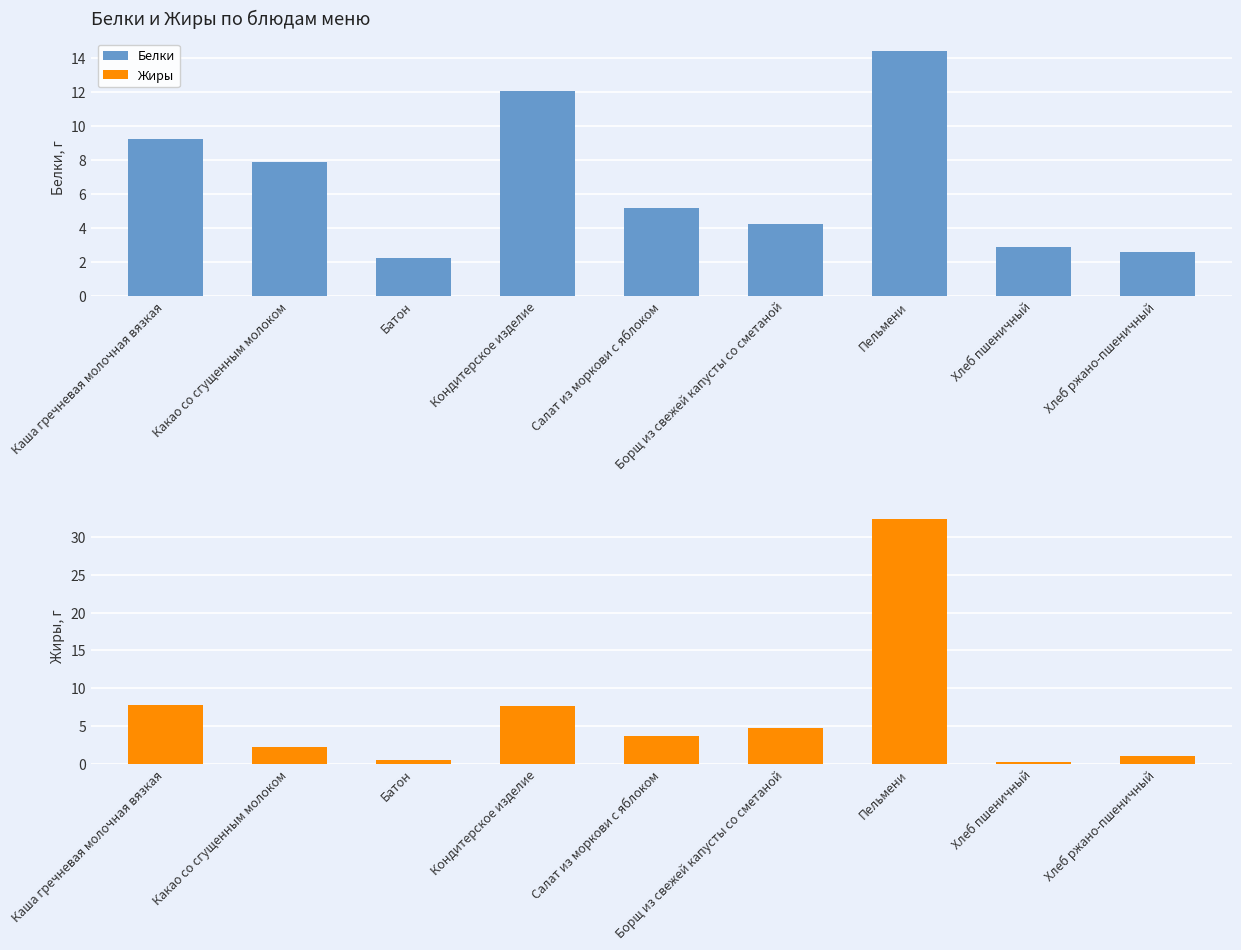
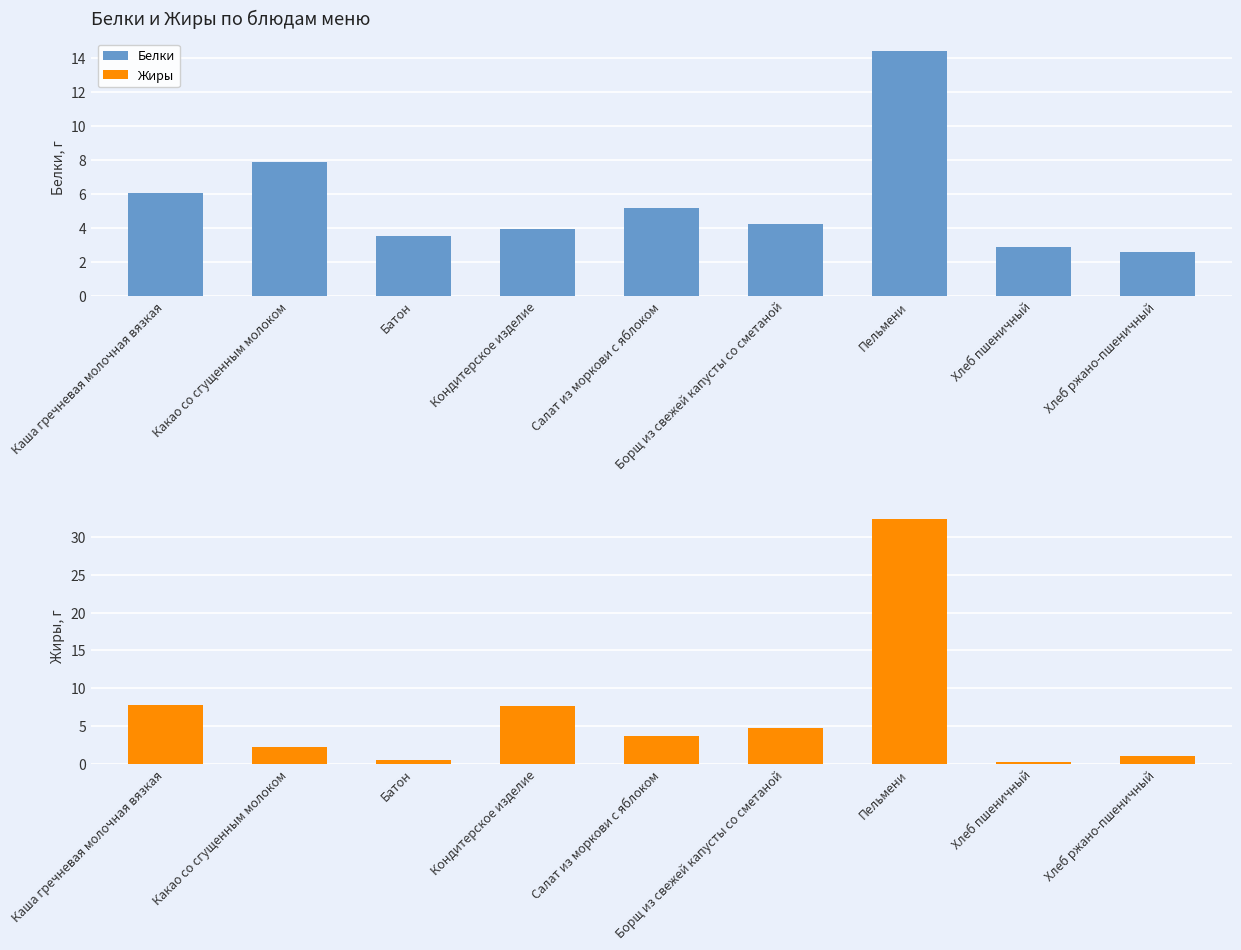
Белки и Жиры по блюдам меню, Каша гречневая молочная вязкая: 9.2 -> 6.1
Белки и Жиры по блюдам меню, Батон: 2.2 -> 3.5
Белки и Жиры по блюдам меню, Кондитерское изделие: 12.1 -> 3.9
